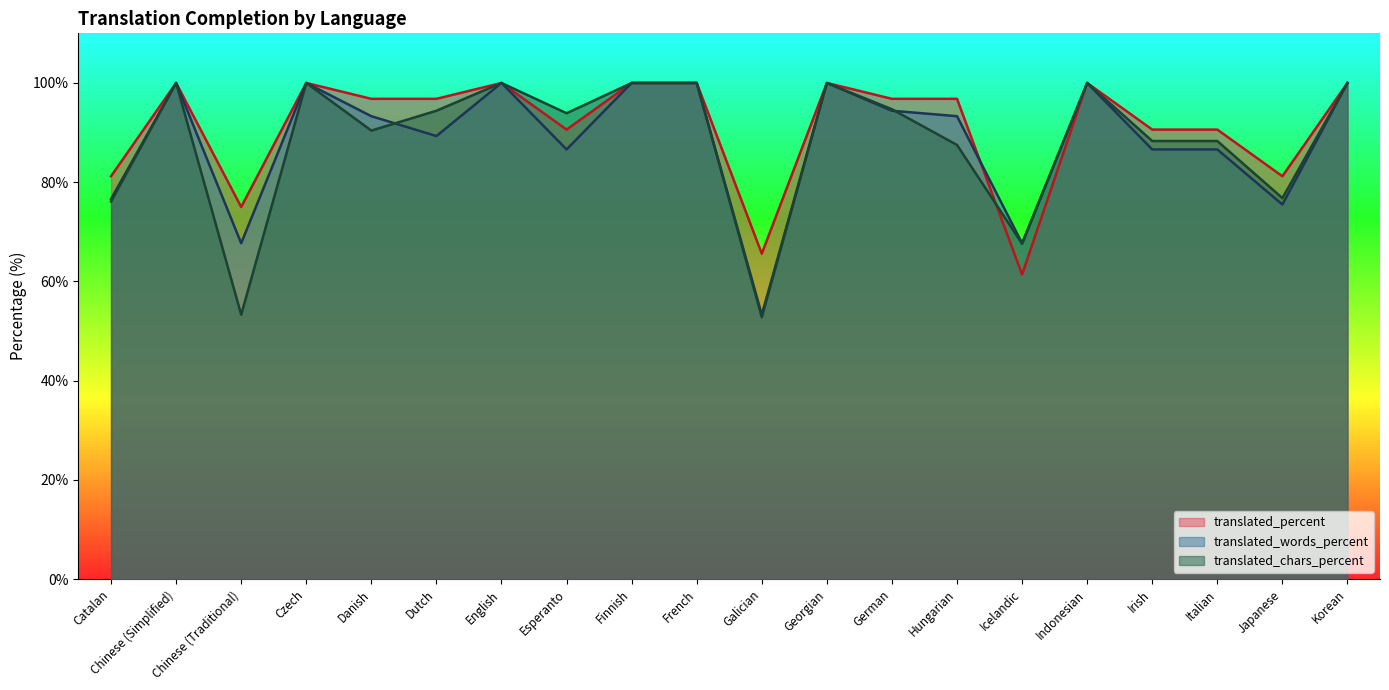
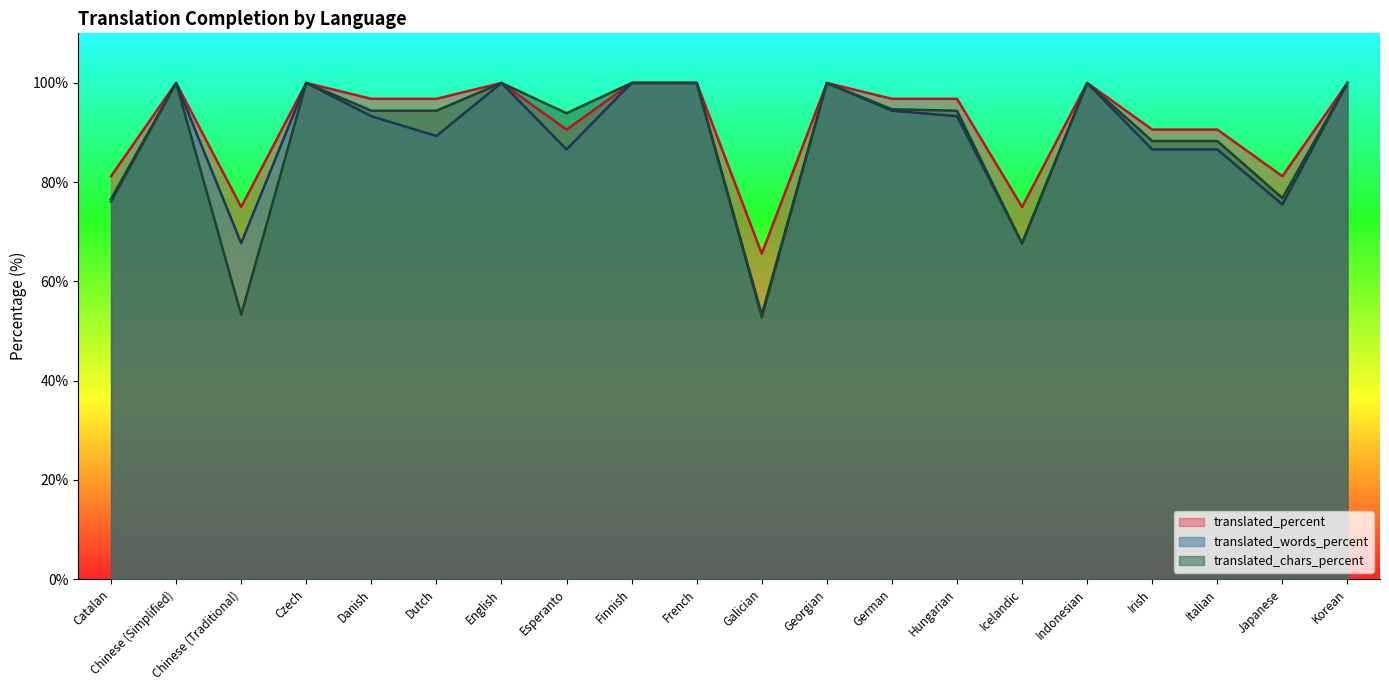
translated_chars_percent, Danish: 90% -> 94%
translated_chars_percent, Hungarian: 88% -> 94%
translated_percent, Icelandic: 61% -> 75%
